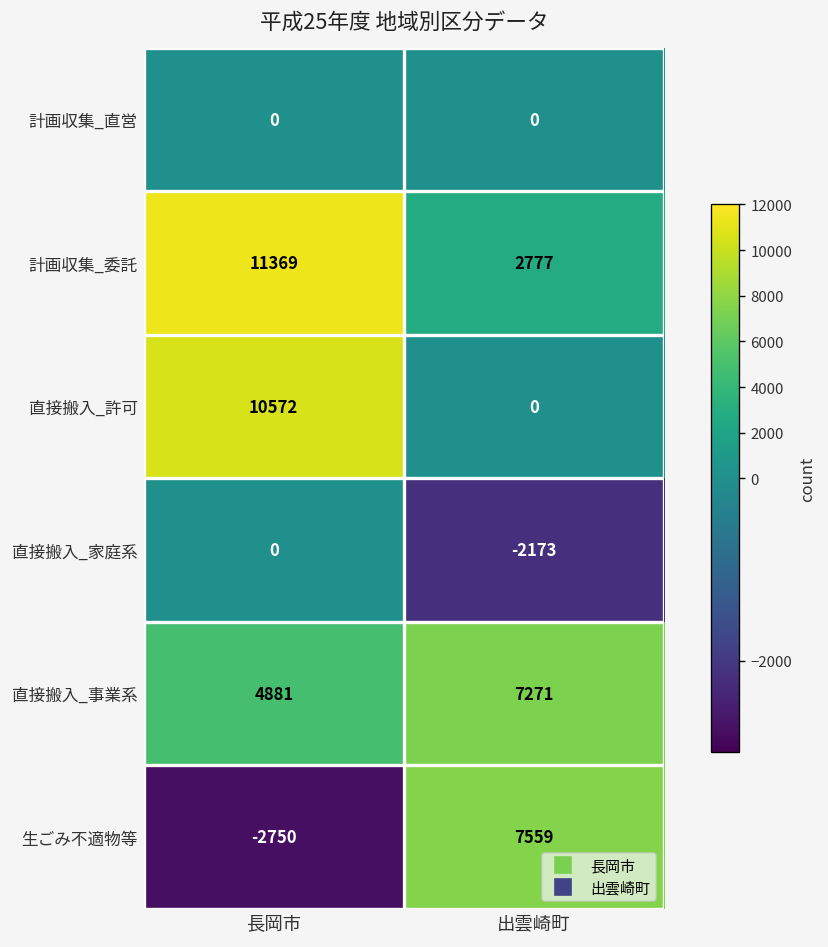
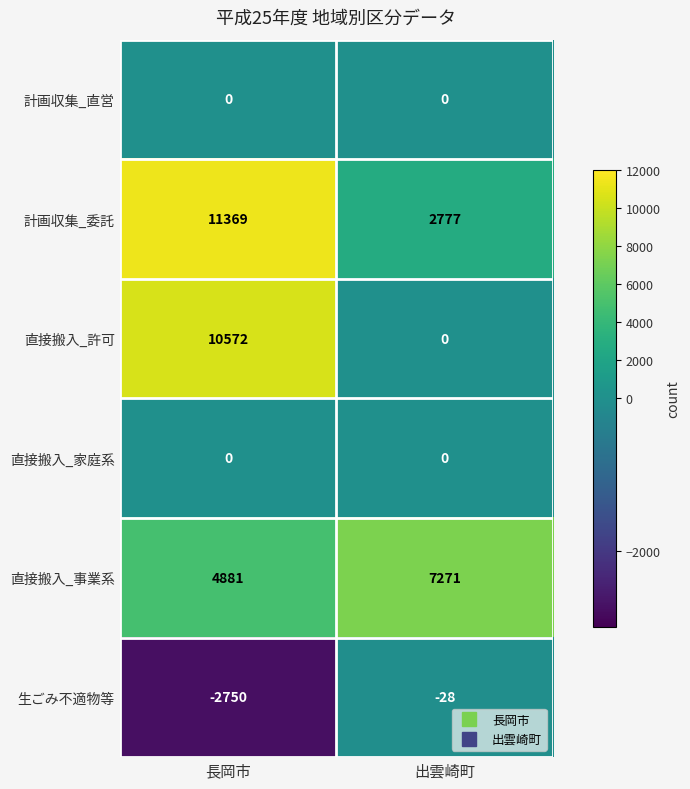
直接搬入_家庭系, 出雲崎町: -2173 -> 0
生ごみ不適物等, 出雲崎町: 7559 -> -28
